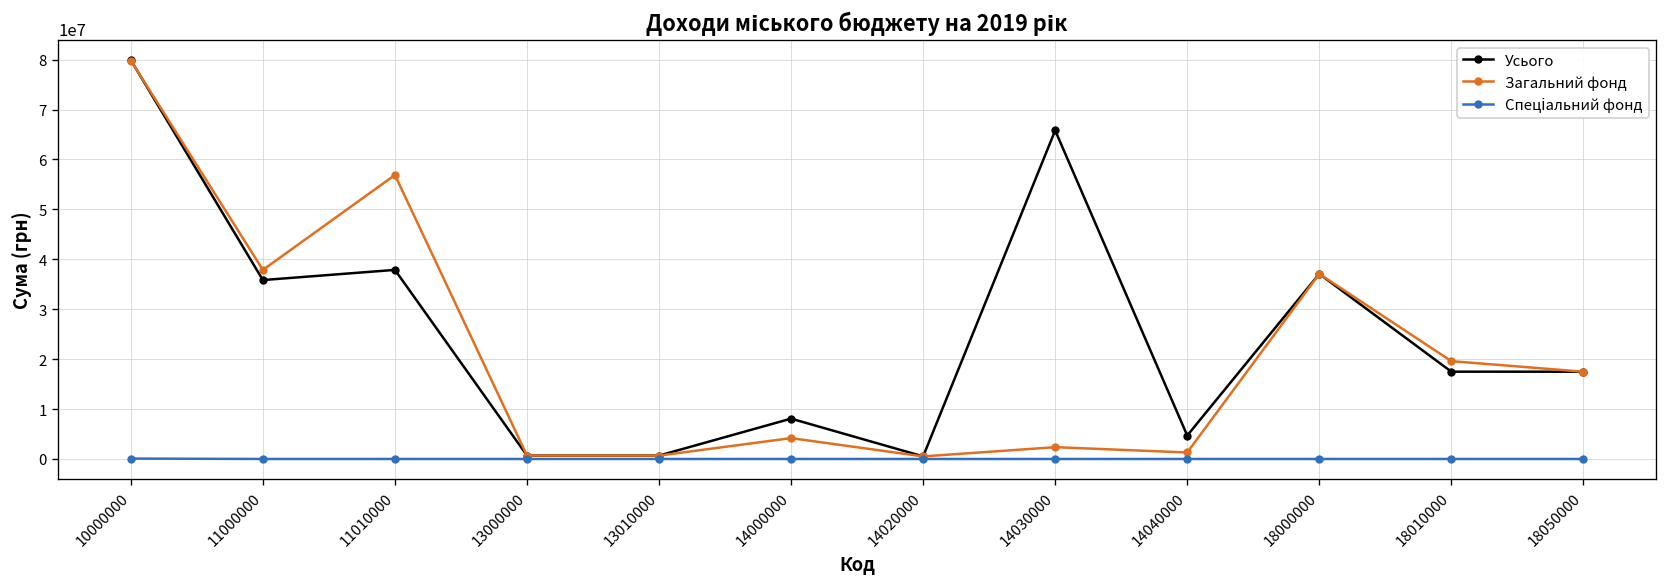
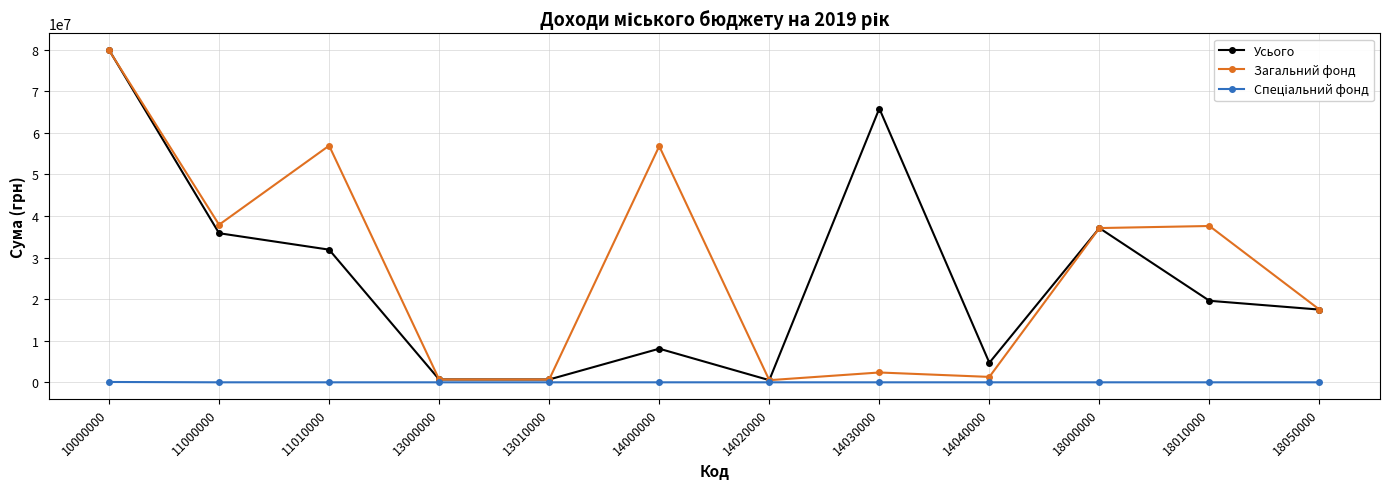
Усього, 11010000: 38000000 -> 32000000
Загальний фонд, 14000000: 4000000 -> 57000000
Усього, 18010000: 17000000 -> 20000000
Загальний фонд, 18010000: 20000000 -> 38000000
